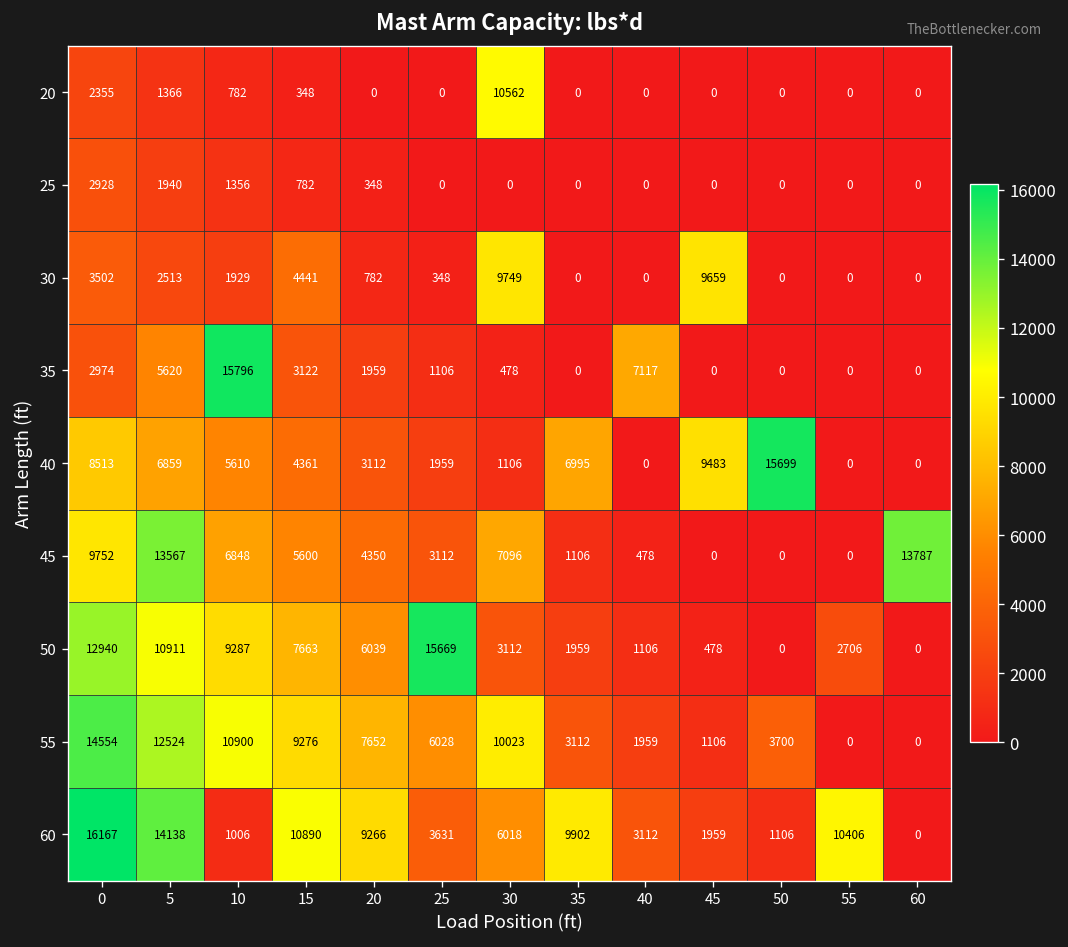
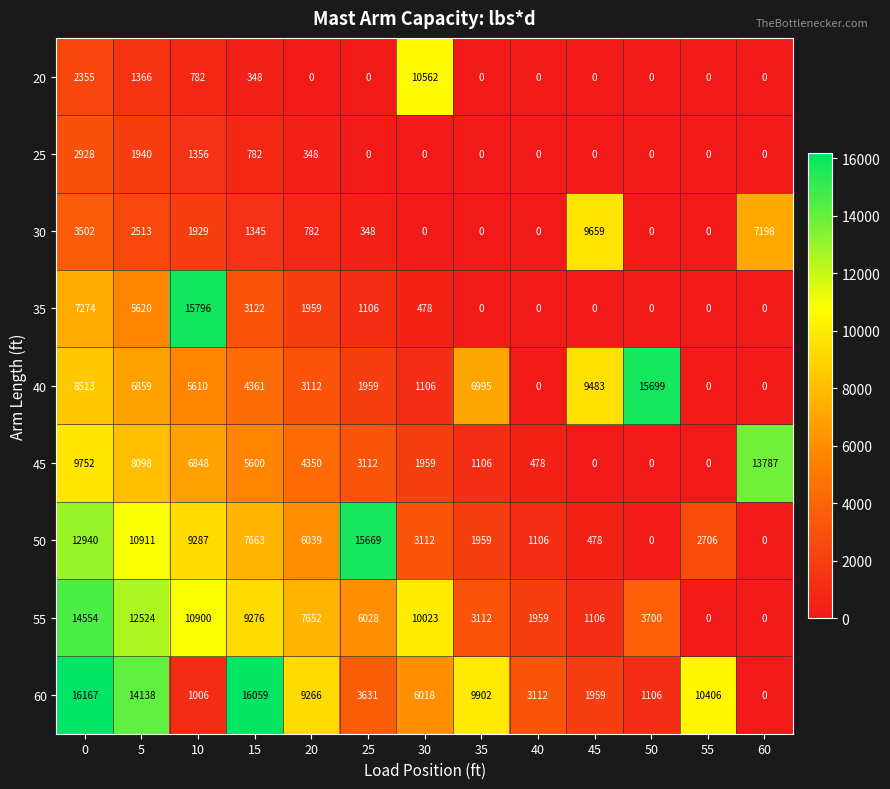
30, 15: 4441 -> 1345
30, 30: 9749 -> 0
30, 60: 0 -> 7198
35, 0: 2974 -> 7274
35, 40: 7117 -> 0
45, 5: 13567 -> 8098
45, 30: 7096 -> 1959
60, 15: 10890 -> 16059
